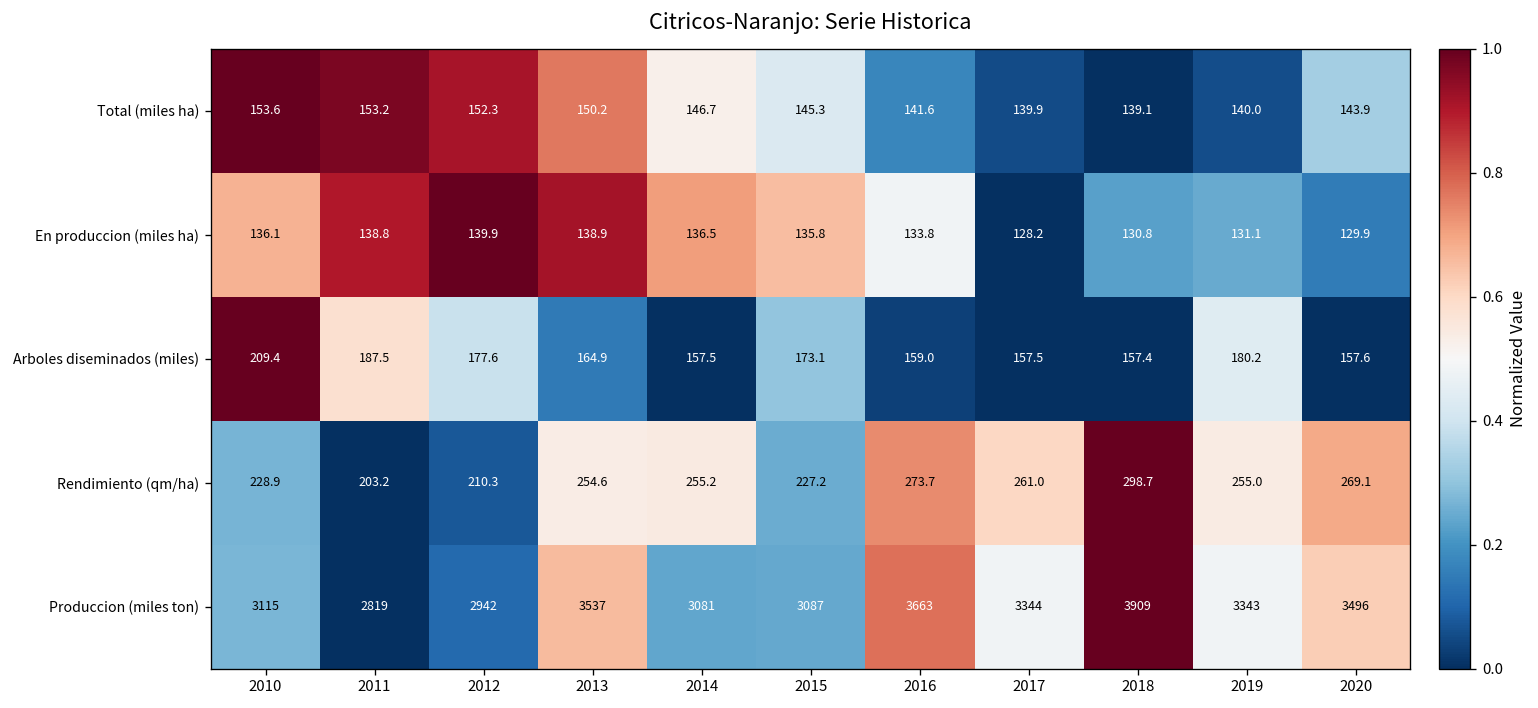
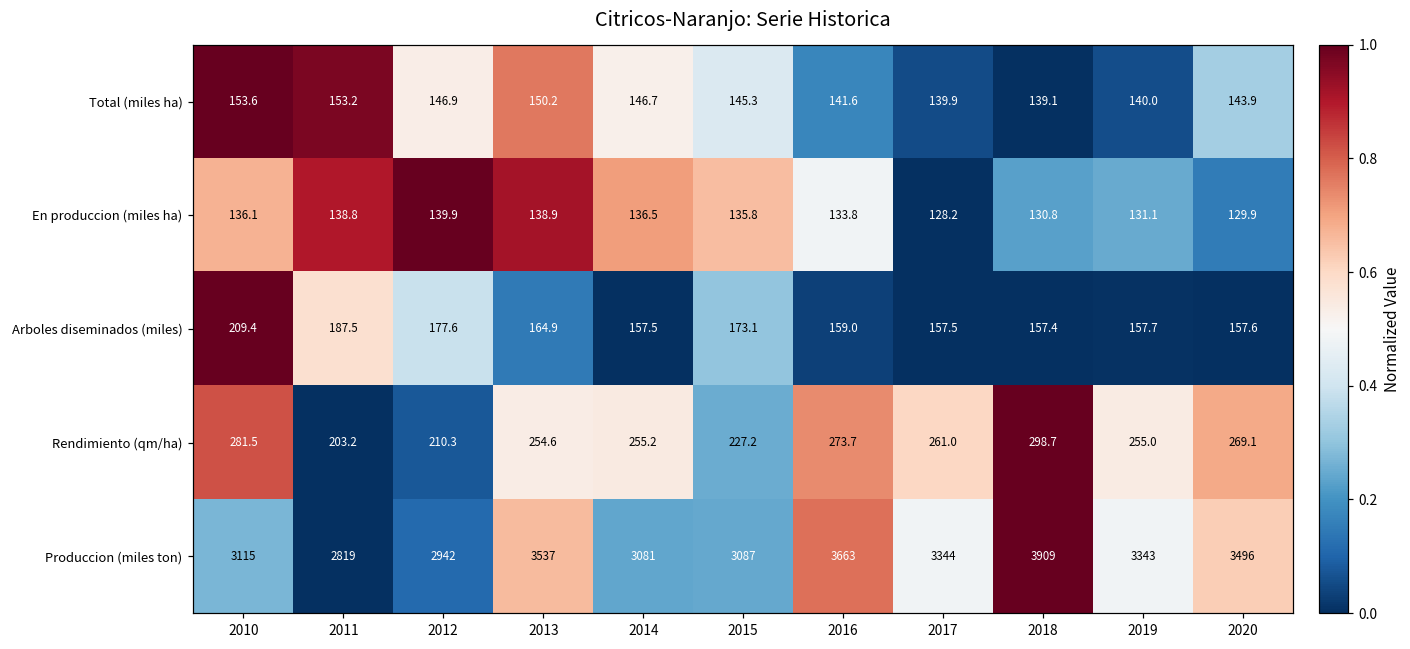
Total (miles ha), 2012: 152.3 -> 146.9
Arboles diseminados (miles), 2019: 180.2 -> 157.7
Rendimiento (qm/ha), 2010: 228.9 -> 281.5
